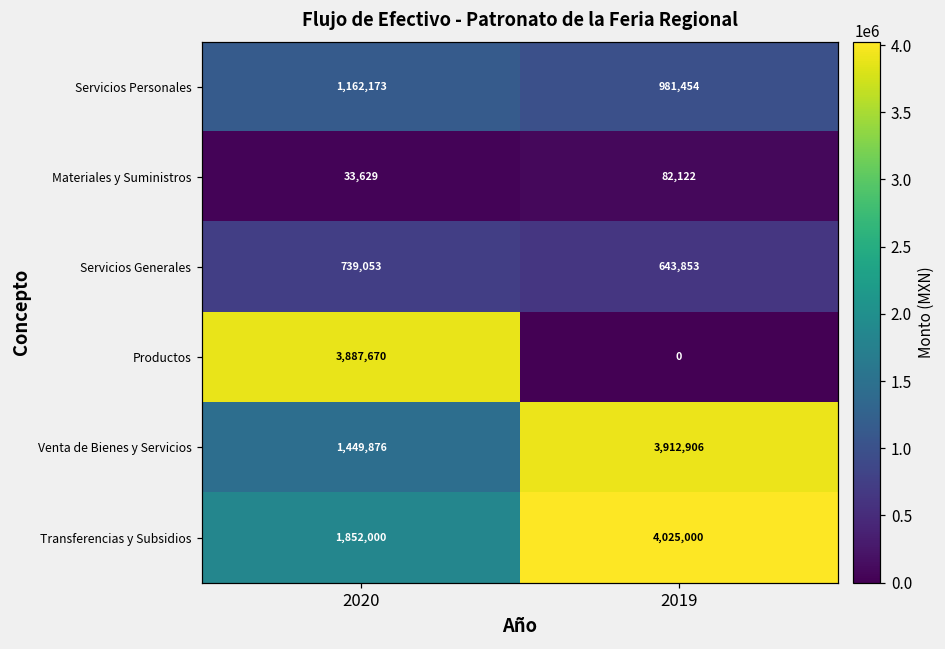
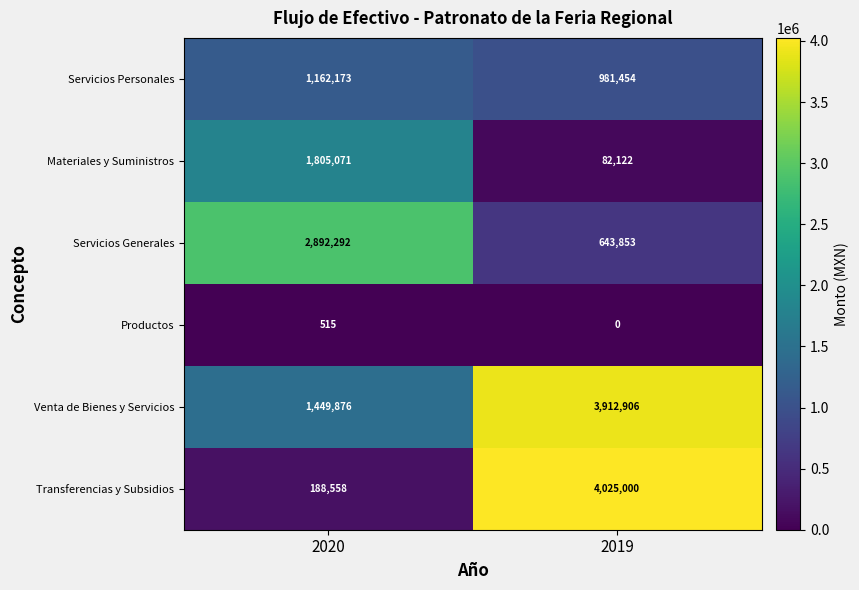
Materiales y Suministros, 2020: 33,629 -> 1,805,071
Servicios Generales, 2020: 739,053 -> 2,892,292
Productos, 2020: 3,887,670 -> 515
Transferencias y Subsidios, 2020: 1,852,000 -> 188,558
